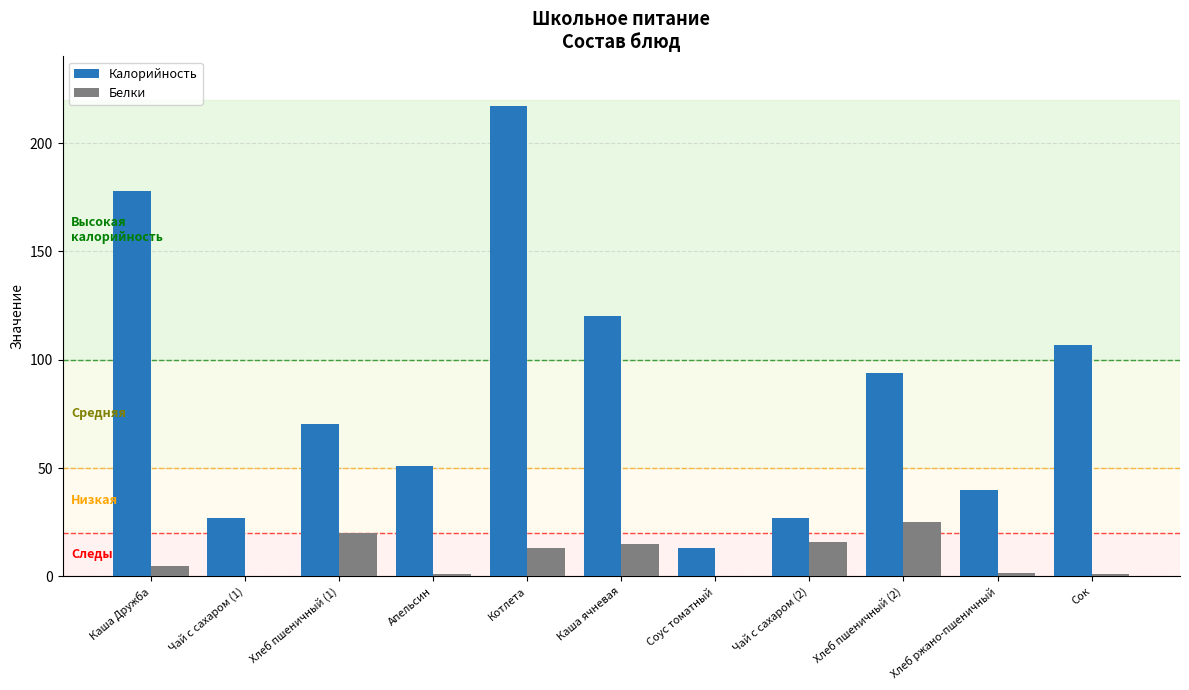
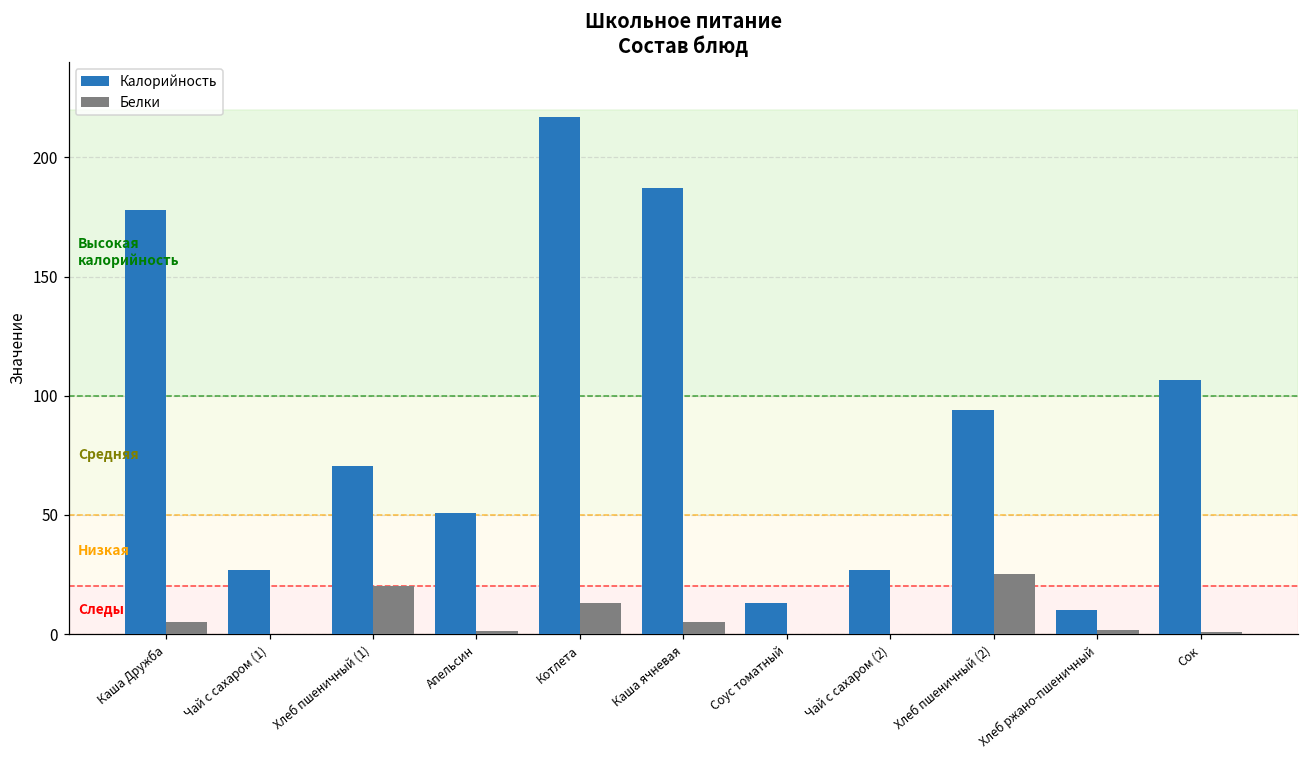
Калорийность, Каша ячневая: 120 -> 187
Белки, Каша ячневая: 15 -> 5
Белки, Чай с сахаром (2): 16 -> 0
Калорийность, Хлеб ржано-пшеничный: 40 -> 10
